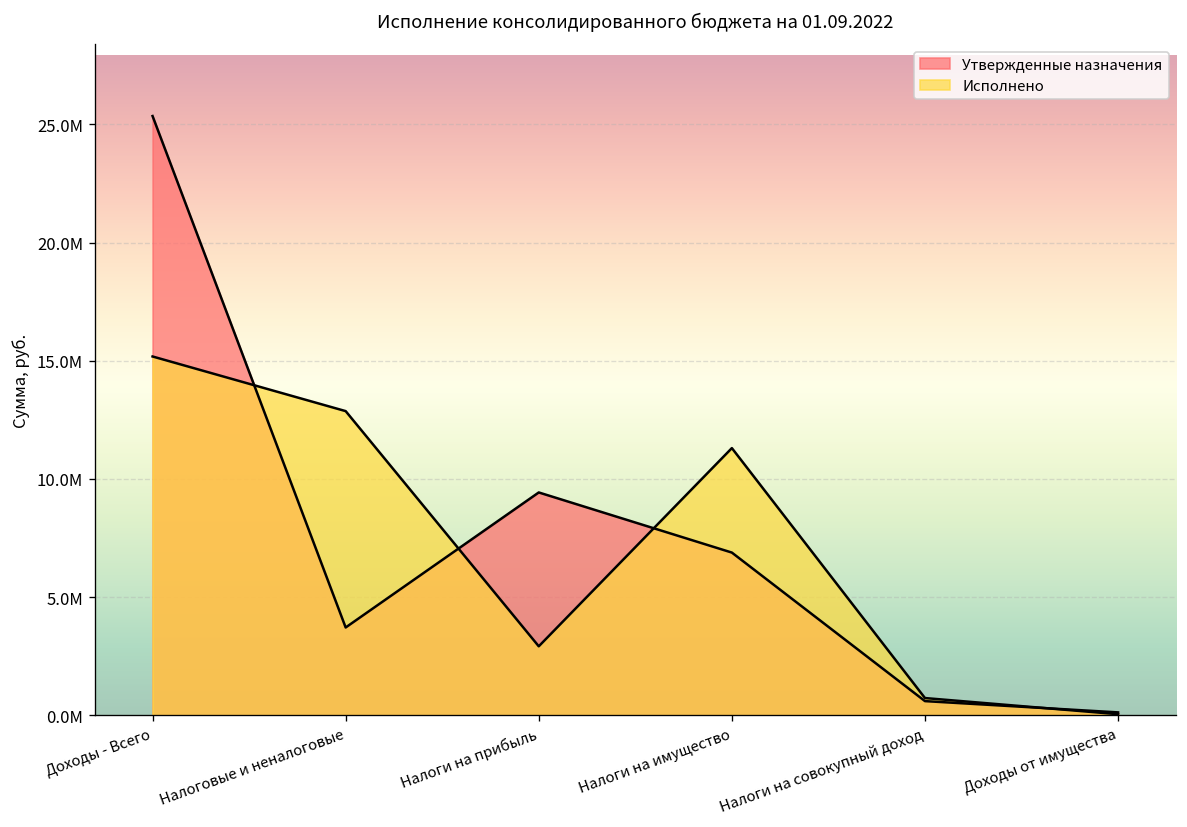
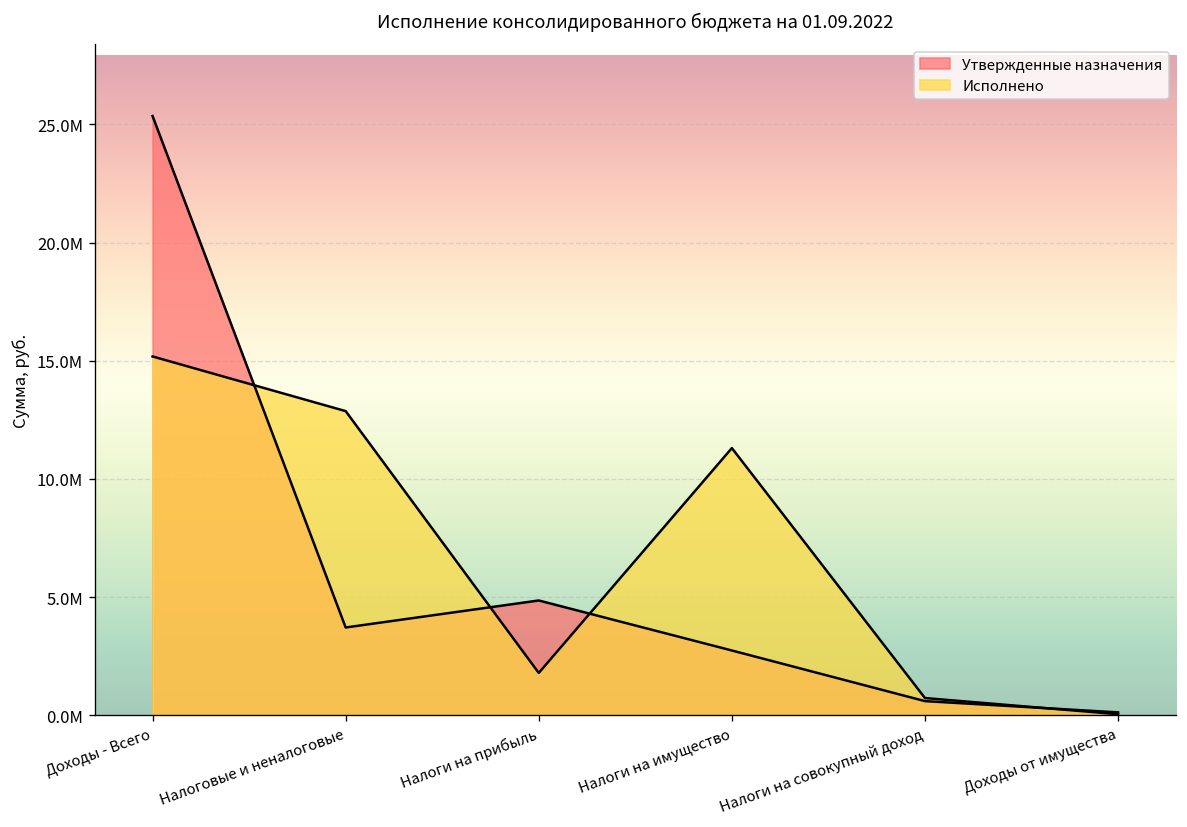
Утвержденные назначения, Налоги на прибыль: 9400000 -> 4900000
Исполнено, Налоги на прибыль: 2900000 -> 1800000
Утвержденные назначения, Налоги на имущество: 6900000 -> 2700000
